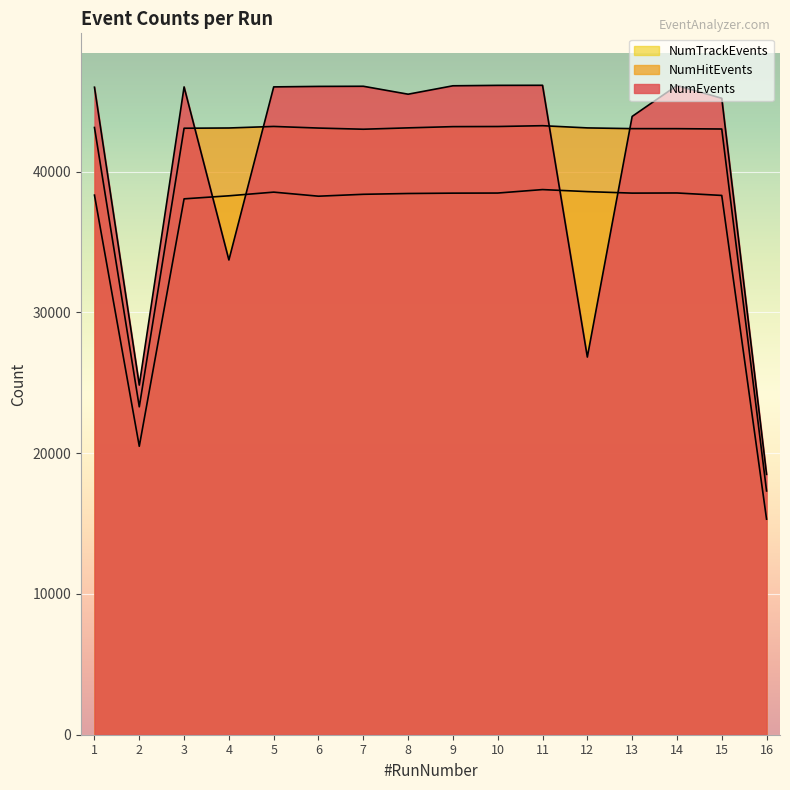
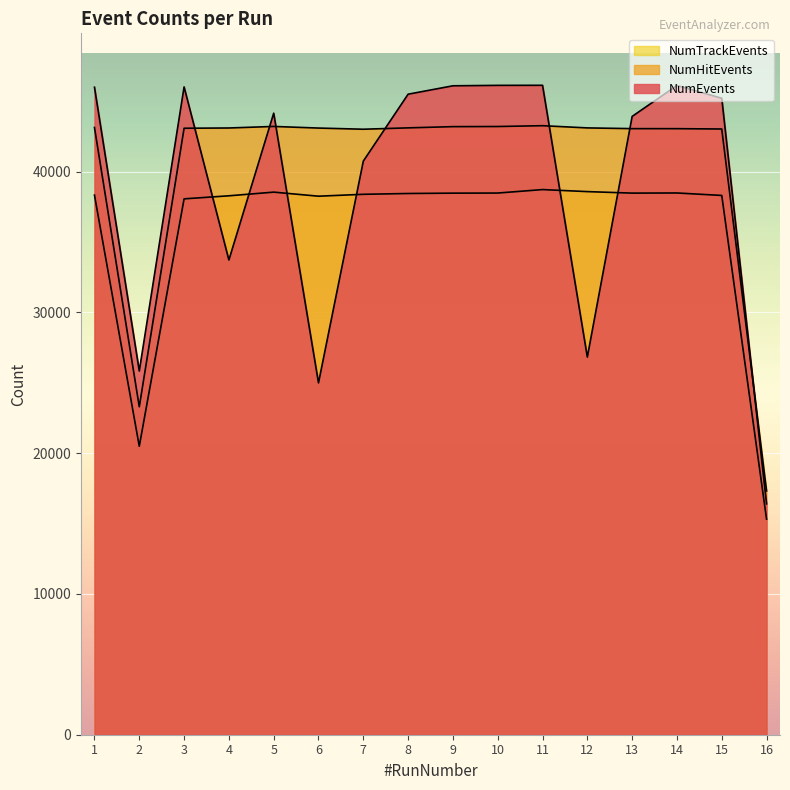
NumEvents, 2: 24800 -> 25800
NumEvents, 5: 46000 -> 44100
NumEvents, 6: 46100 -> 25000
NumEvents, 7: 46100 -> 40700
NumEvents, 16: 18500 -> 16400
